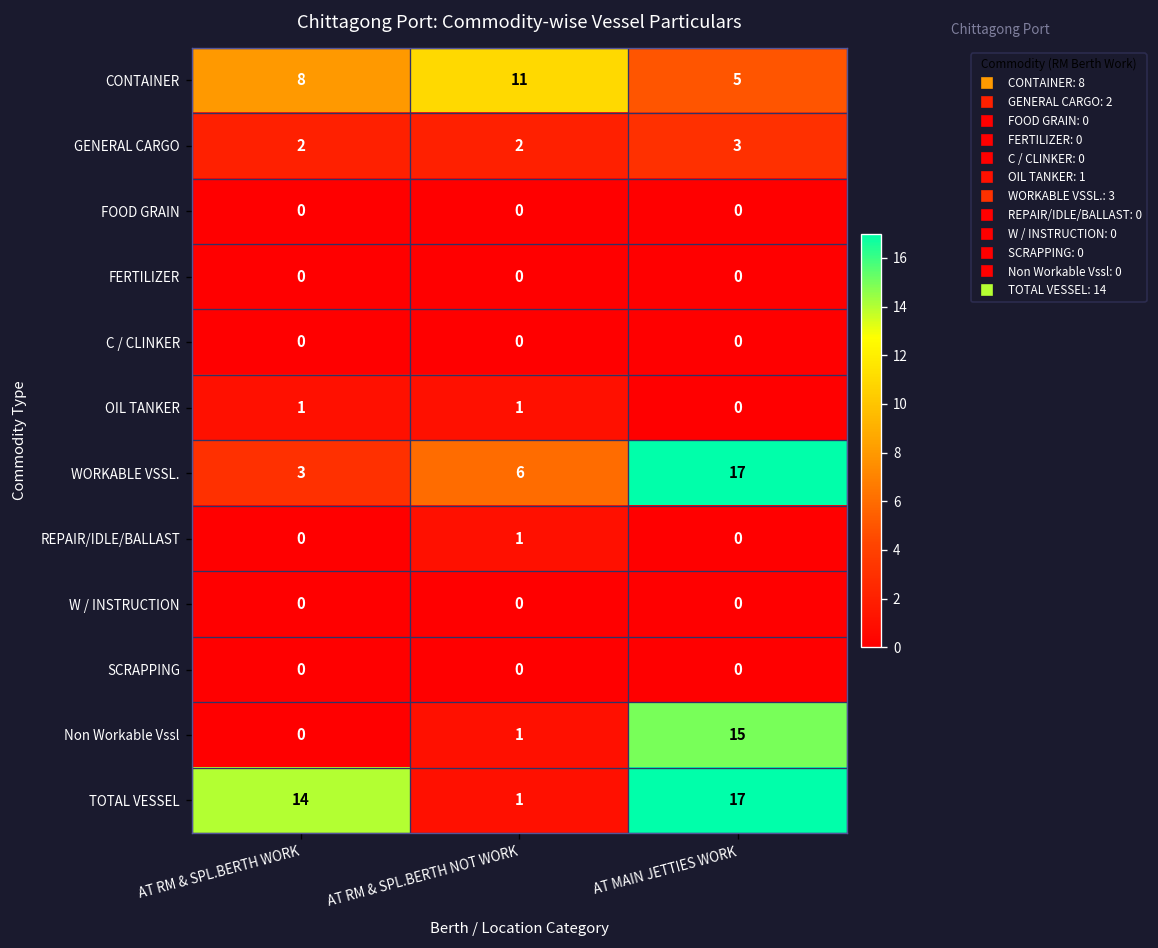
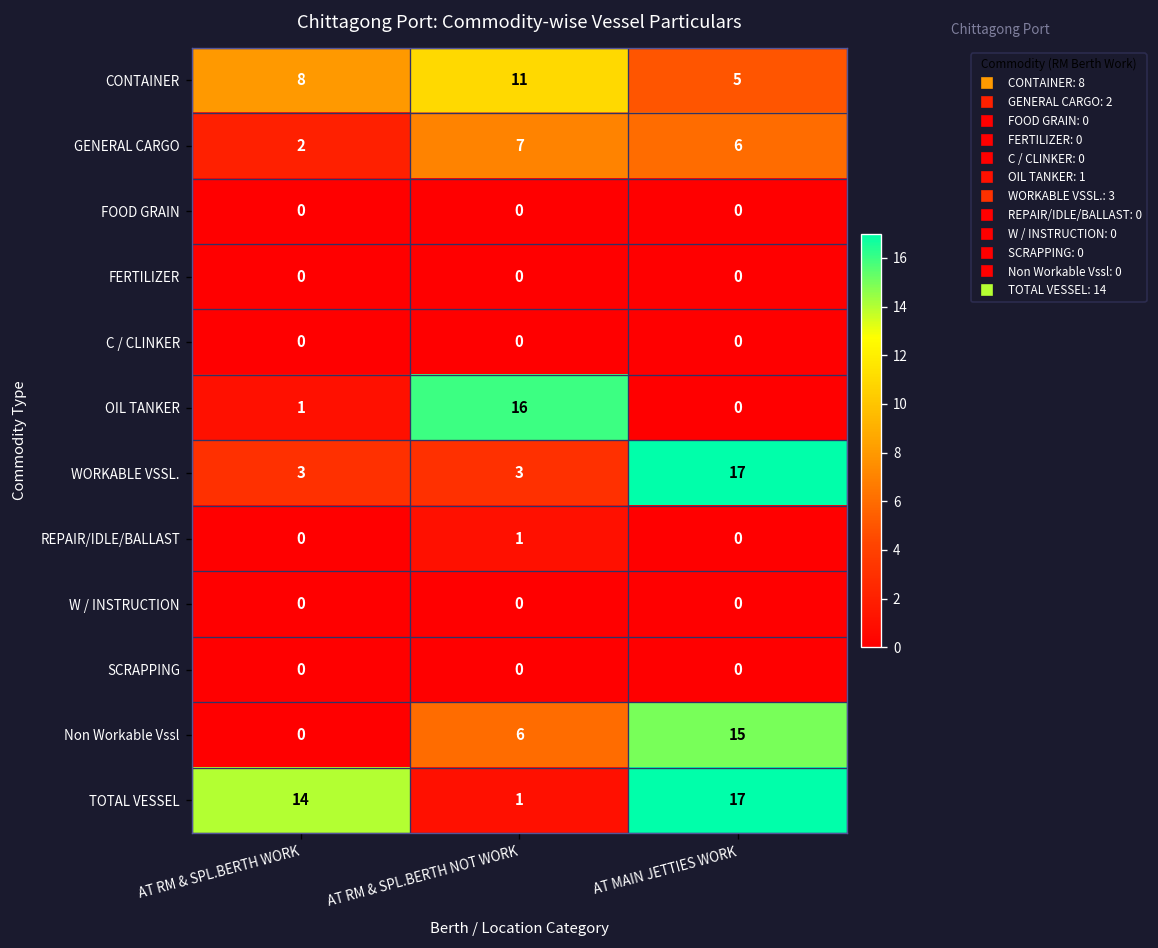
GENERAL CARGO, AT RM & SPL.BERTH NOT WORK: 2 -> 7
GENERAL CARGO, AT MAIN JETTIES WORK: 3 -> 6
OIL TANKER, AT RM & SPL.BERTH NOT WORK: 1 -> 16
WORKABLE VSSL., AT RM & SPL.BERTH NOT WORK: 6 -> 3
Non Workable Vssl, AT RM & SPL.BERTH NOT WORK: 1 -> 6
